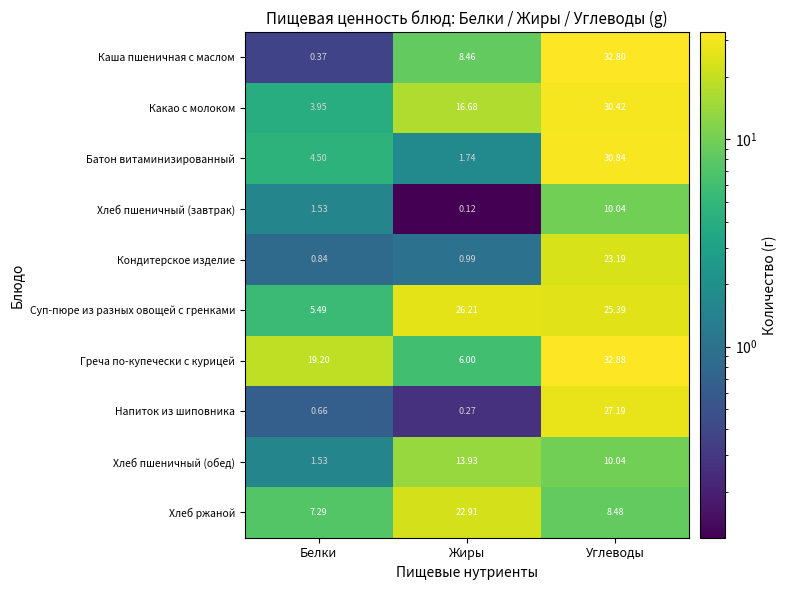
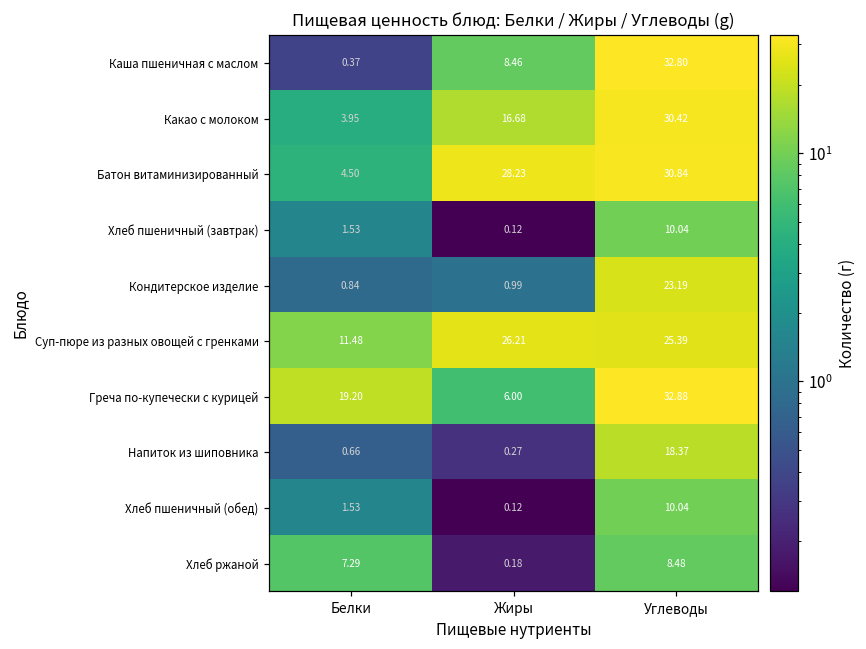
Батон витаминизированный, Жиры: 1.74 -> 28.23
Суп-пюре из разных овощей с гренками, Белки: 5.49 -> 11.48
Напиток из шиповника, Углеводы: 27.19 -> 18.37
Хлеб пшеничный (обед), Жиры: 13.93 -> 0.12
Хлеб ржаной, Жиры: 22.91 -> 0.18
